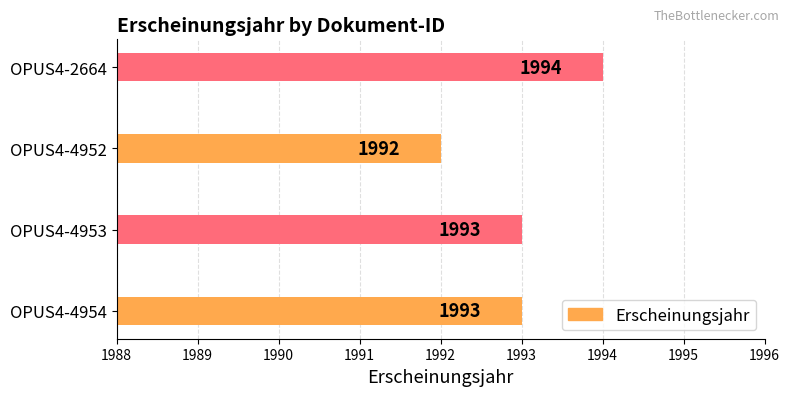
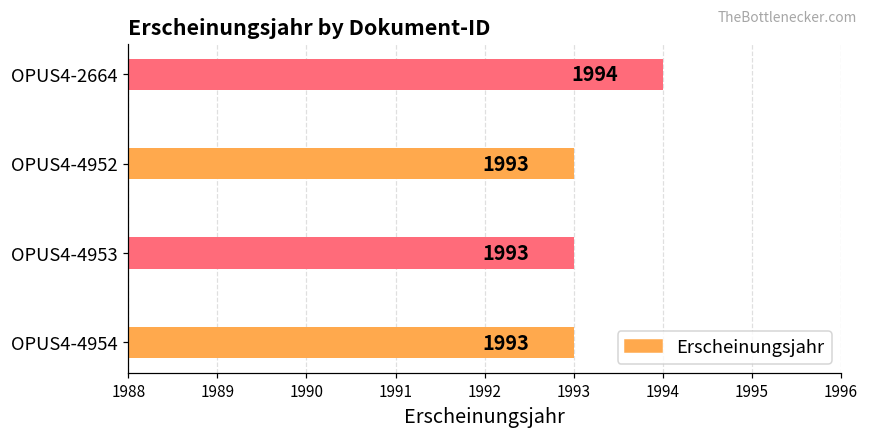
OPUS4-4952: 1992 -> 1993
